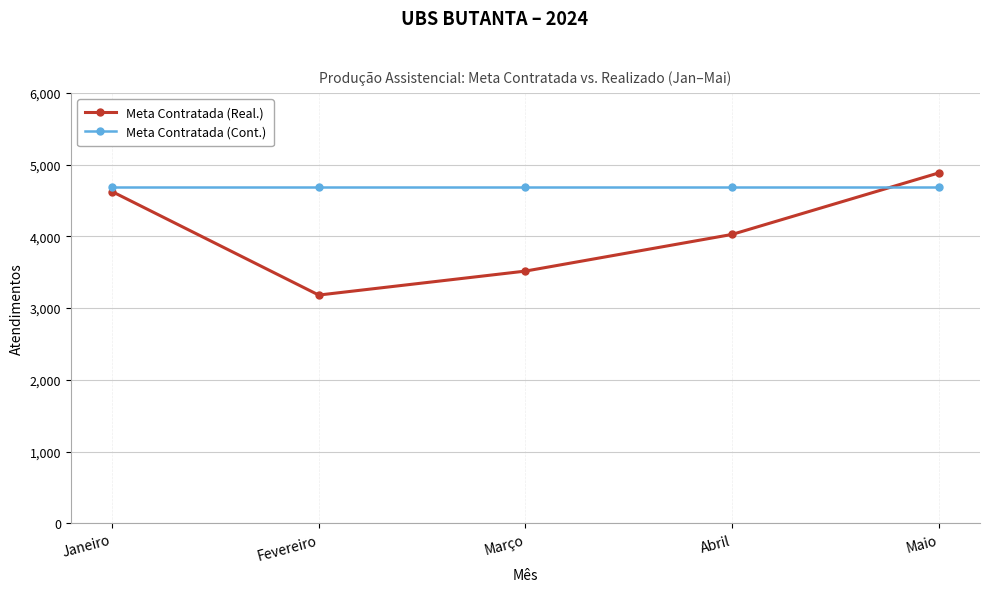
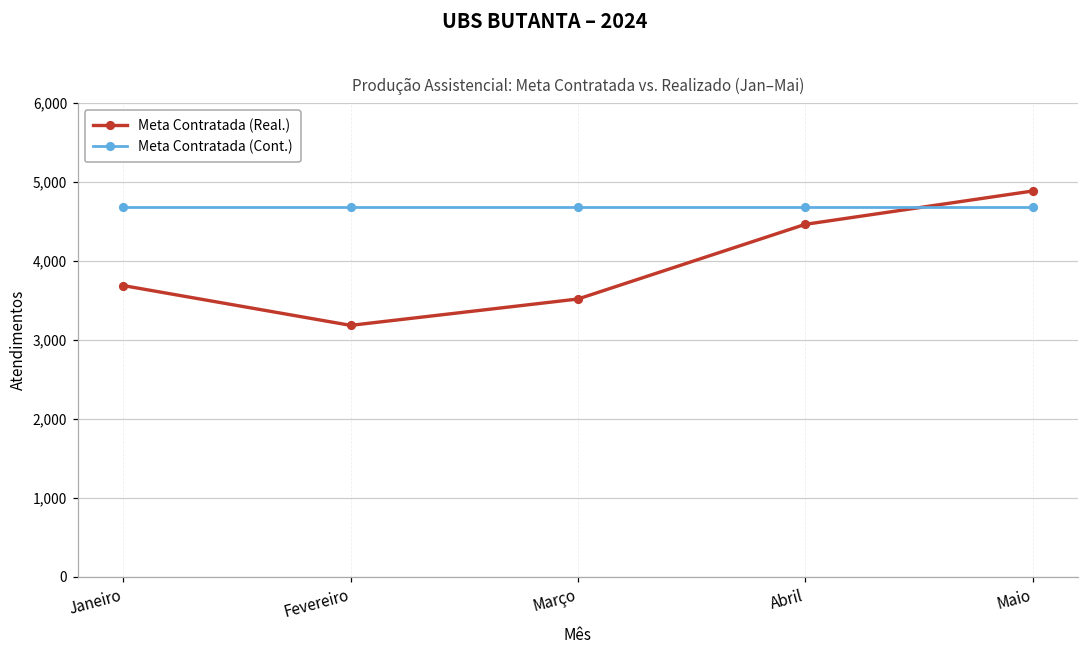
Meta Contratada (Real.), Janeiro: 4,600 -> 3,700
Meta Contratada (Real.), Abril: 4,000 -> 4,500
